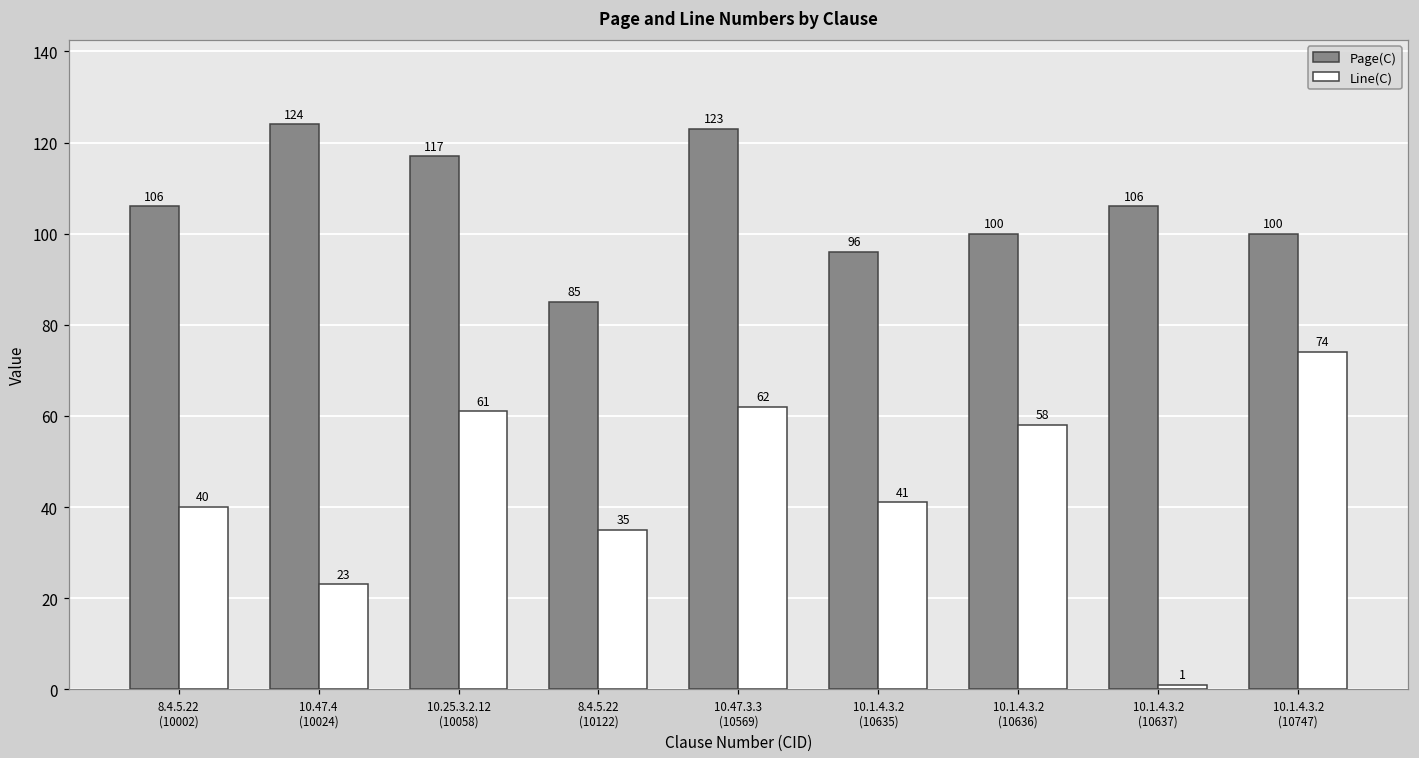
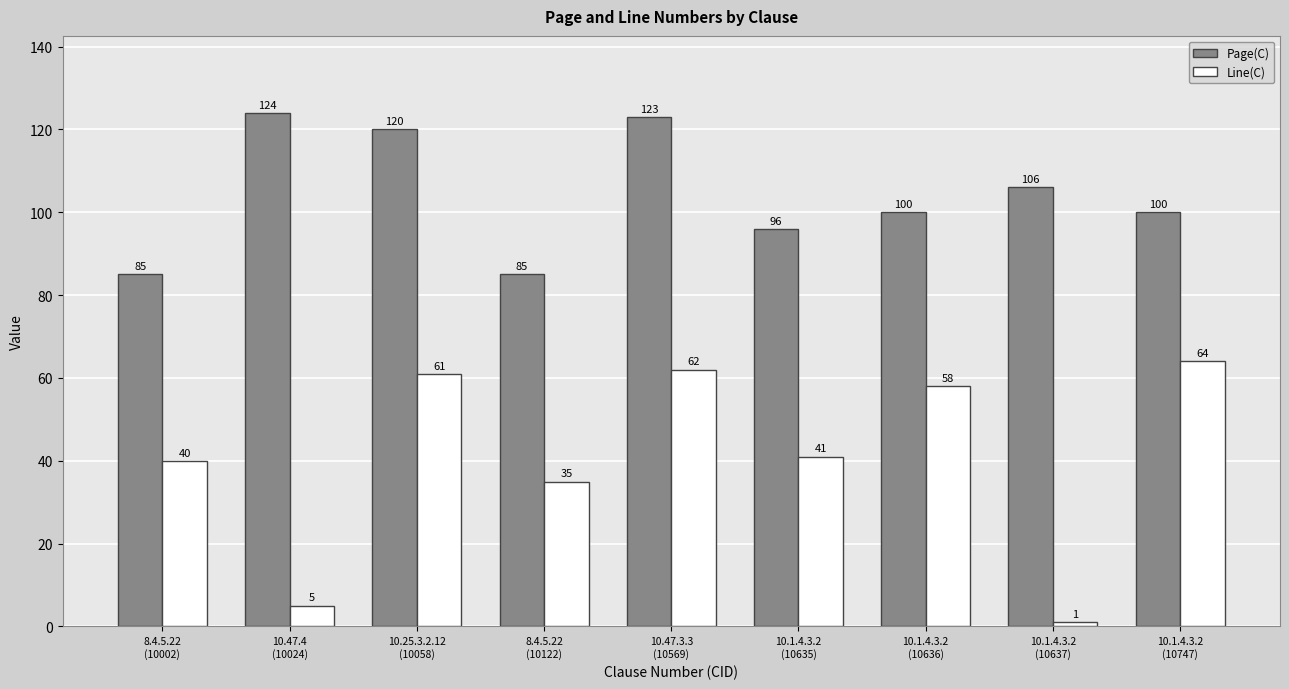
Page(C), 8.4.5.22 (10002): 106 -> 85
Line(C), 10.47.4 (10024): 23 -> 5
Page(C), 10.25.3.2.12 (10058): 117 -> 120
Line(C), 10.1.4.3.2 (10747): 74 -> 64
